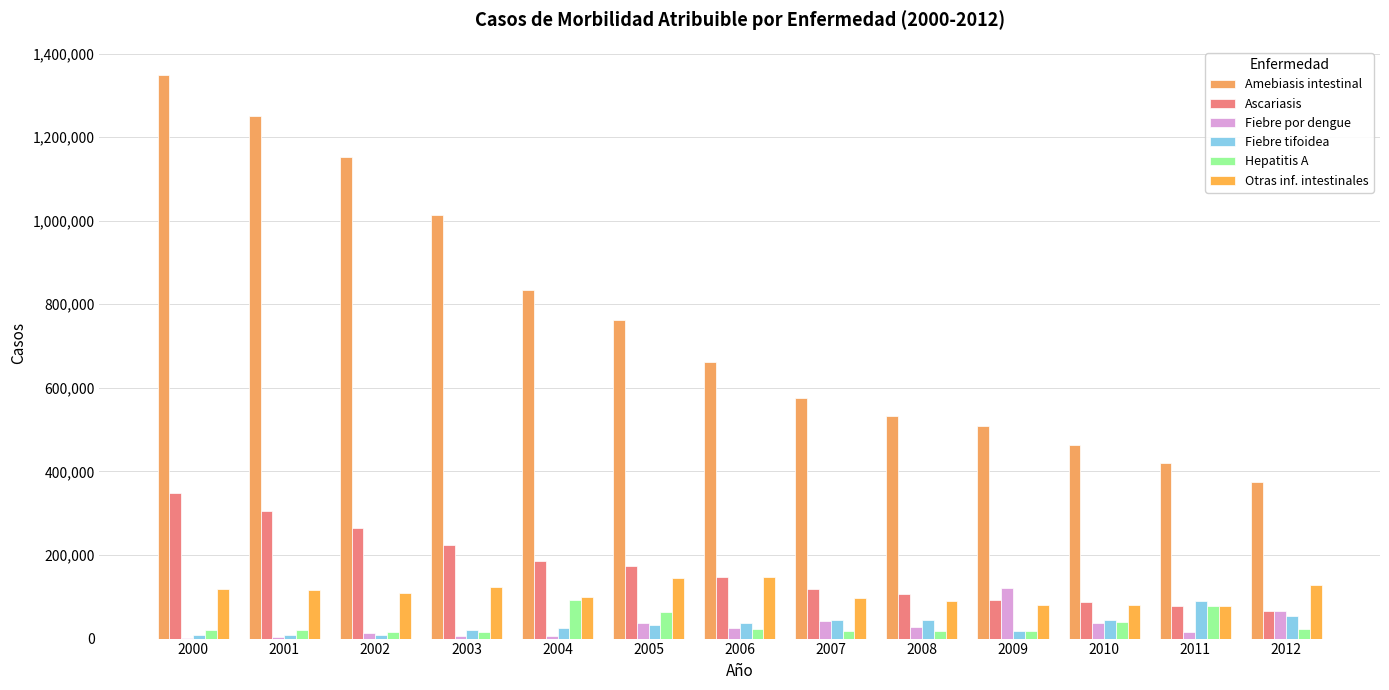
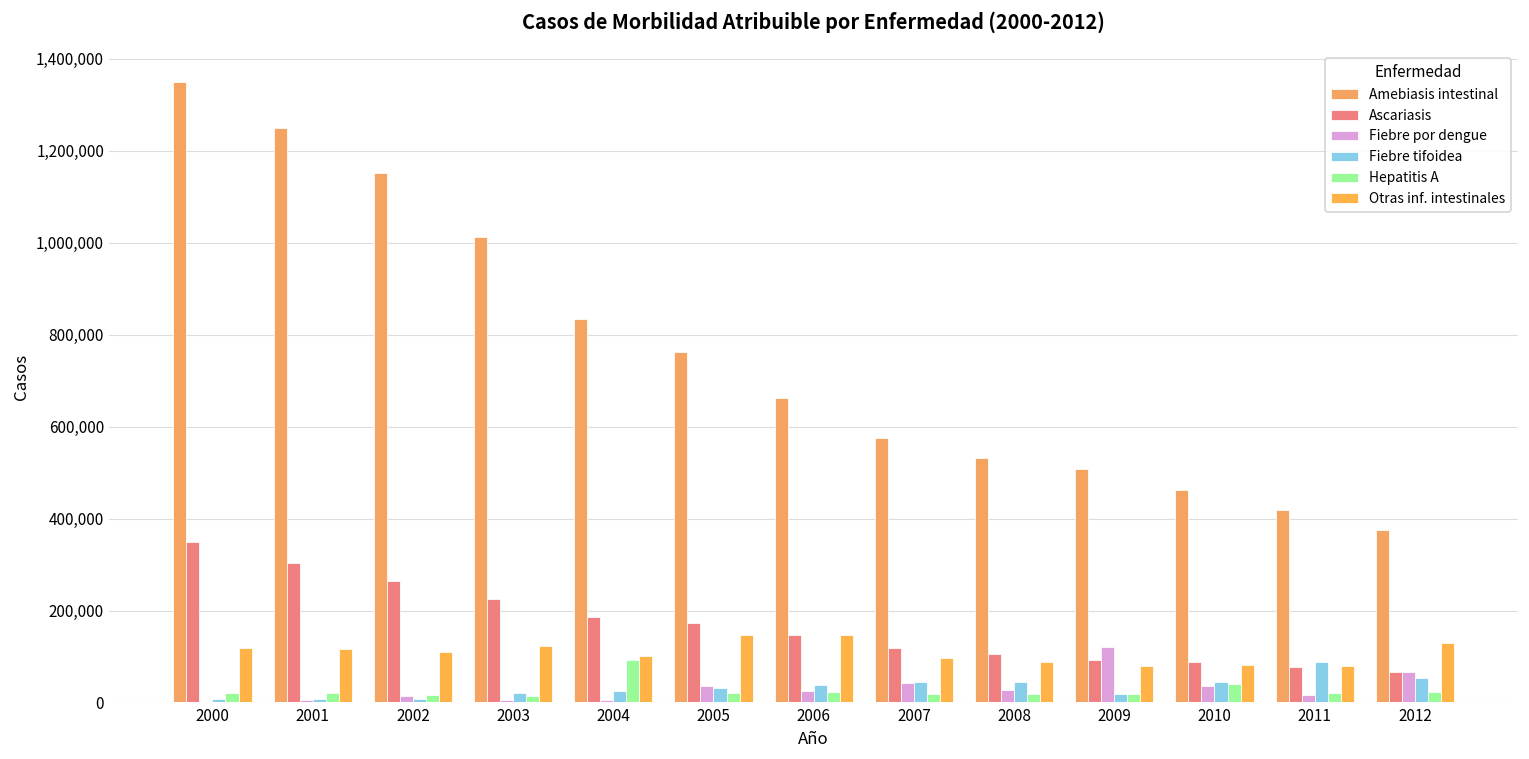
Hepatitis A, 2005: 60,000 -> 20,000
Hepatitis A, 2011: 80,000 -> 20,000
